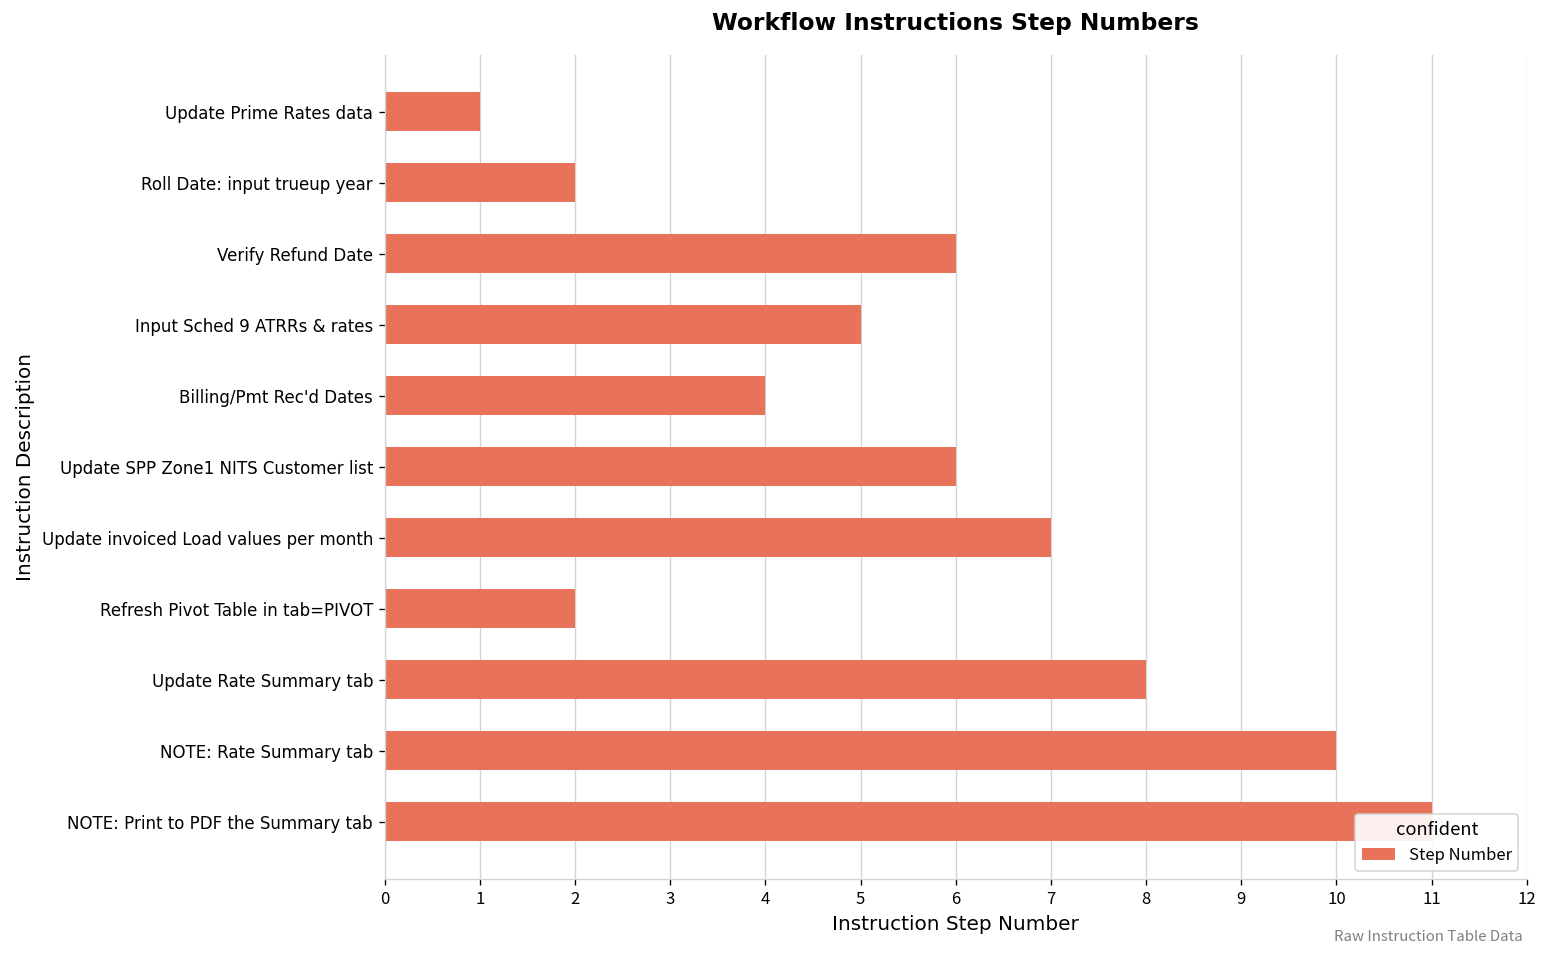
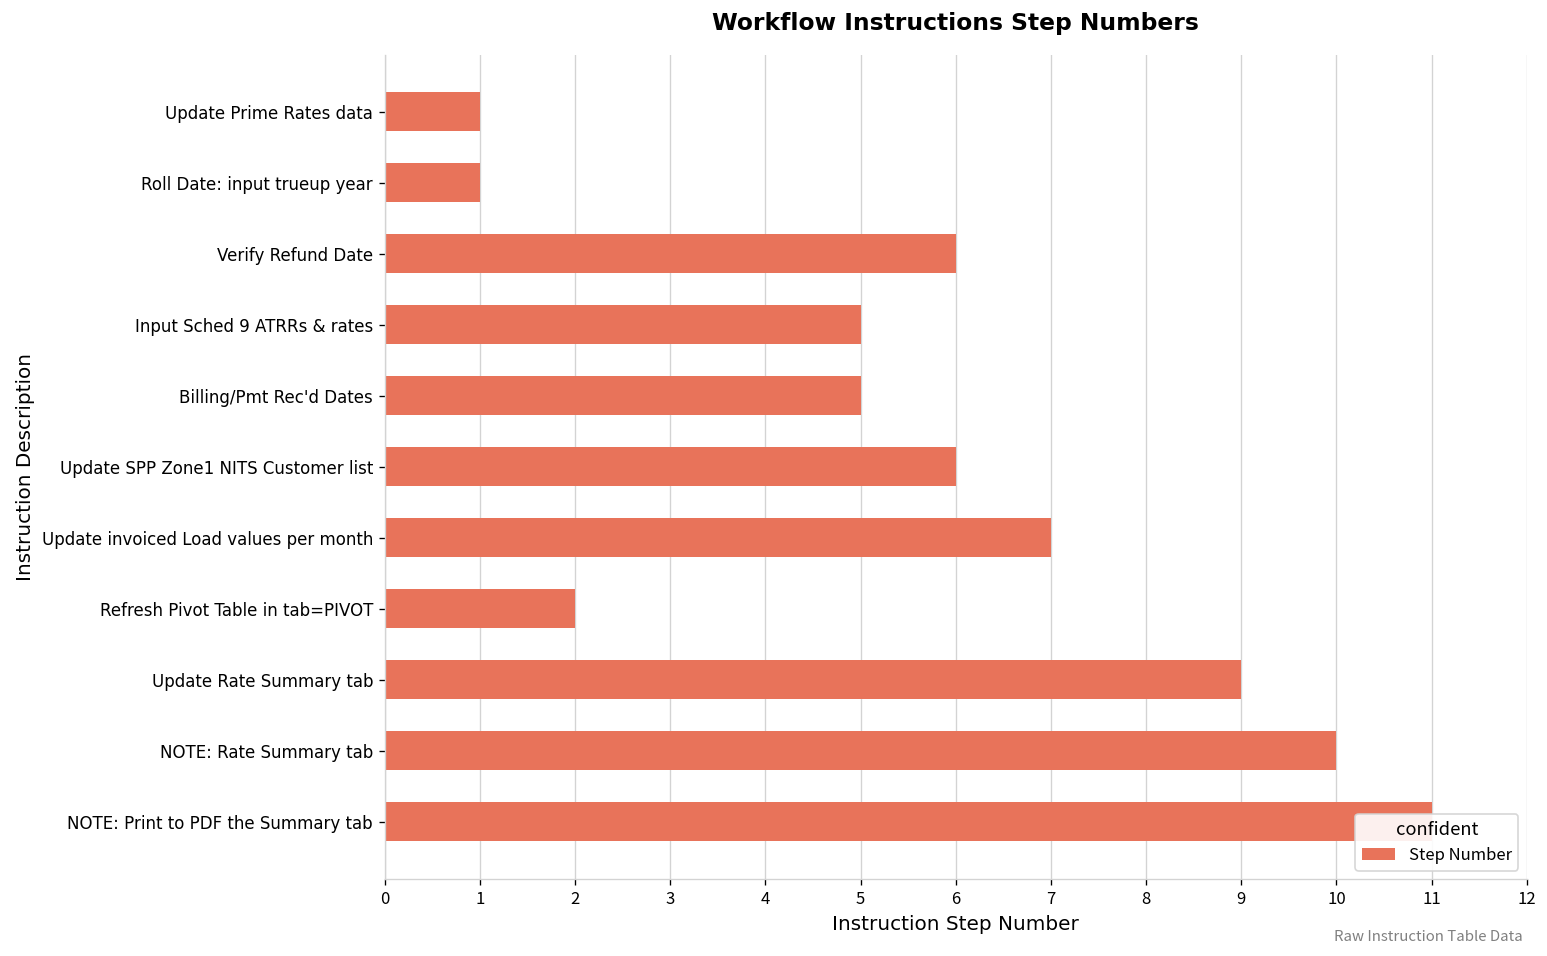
Roll Date: input trueup year: 2 -> 1
Billing/Pmt Rec'd Dates: 4 -> 5
Update Rate Summary tab: 8 -> 9
